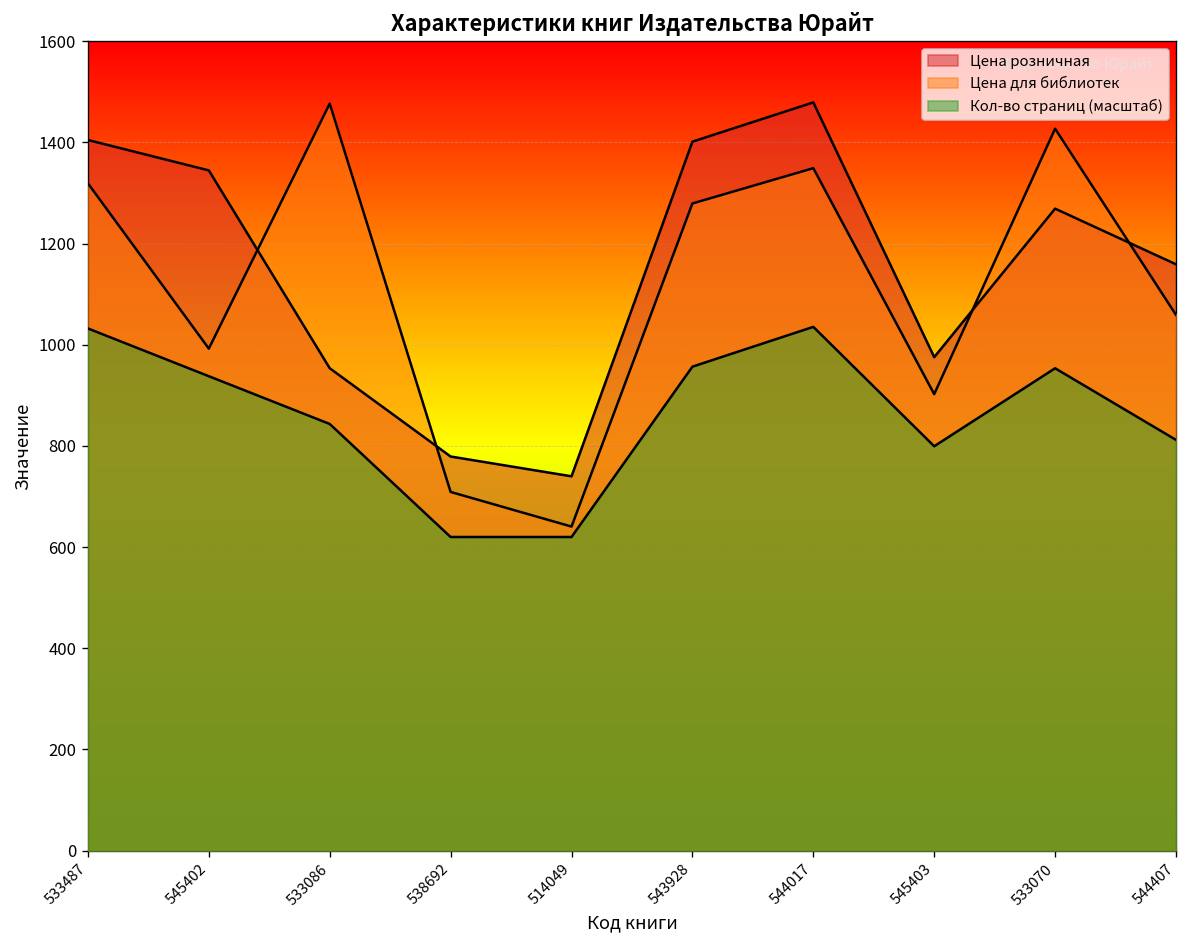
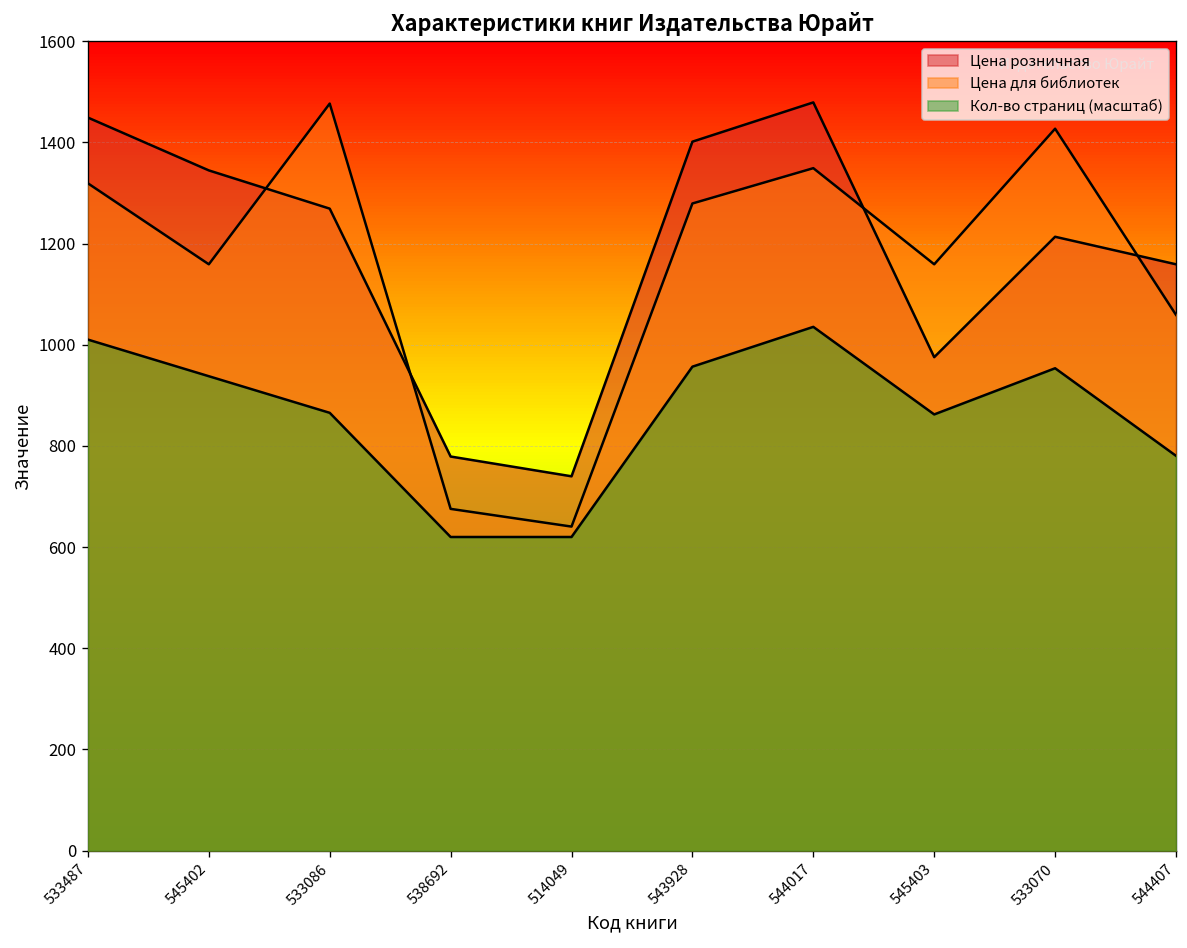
Цена розничная, 533487: 1400 -> 1450
Кол-во страниц (масштаб), 533487: 1030 -> 1010
Цена для библиотек, 545402: 990 -> 1160
Цена розничная, 533086: 950 -> 1270
Кол-во страниц (масштаб), 533086: 840 -> 870
Цена для библиотек, 538692: 710 -> 680
Цена для библиотек, 545403: 900 -> 1160
Кол-во страниц (масштаб), 545403: 800 -> 860
Цена розничная, 533070: 1270 -> 1210
Кол-во страниц (масштаб), 544407: 810 -> 780
